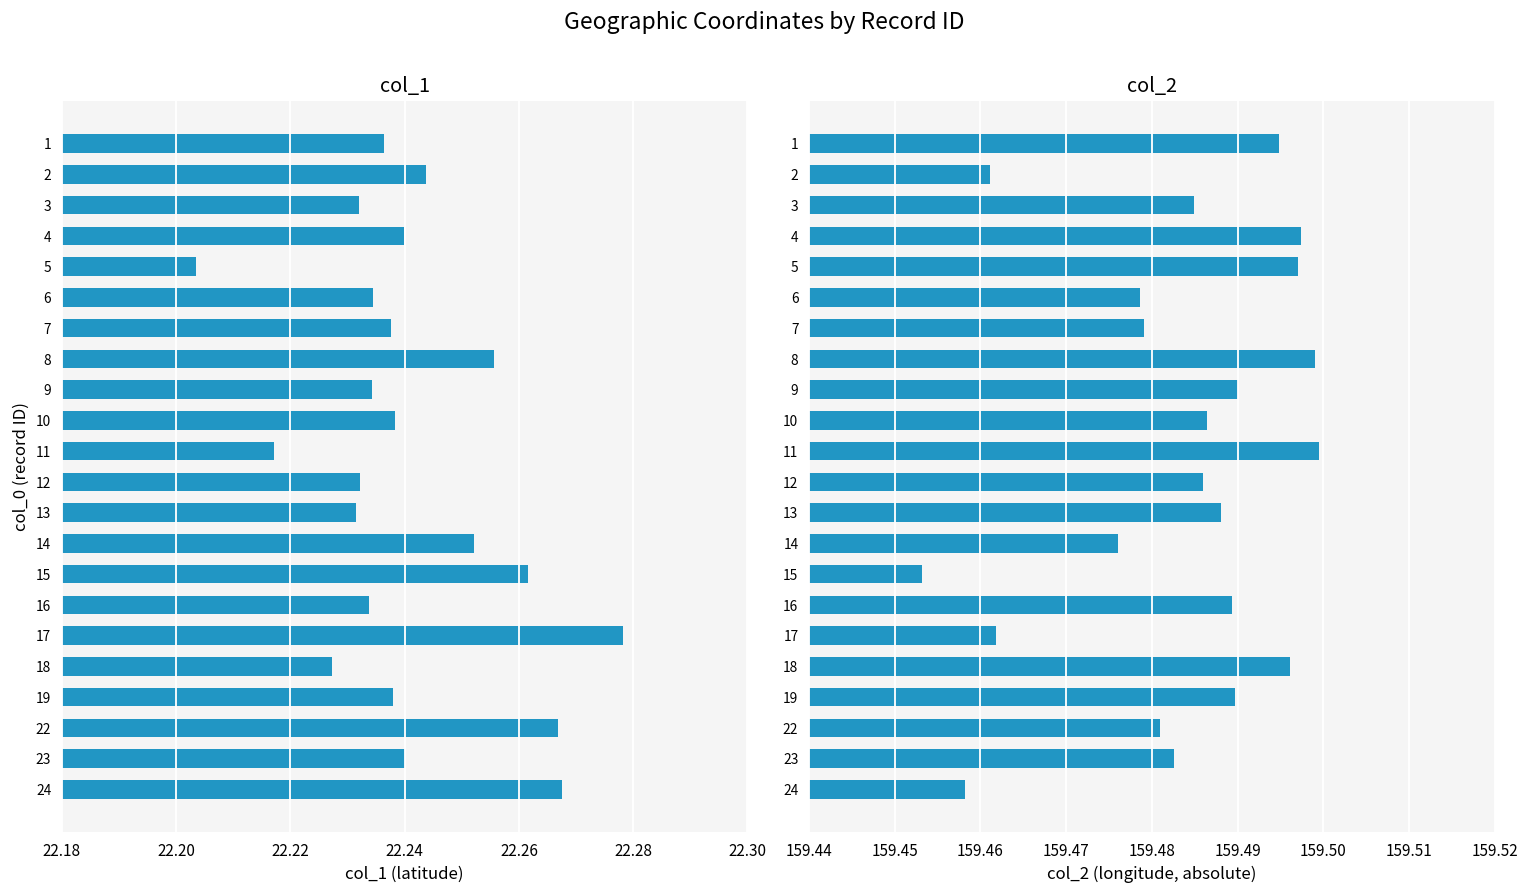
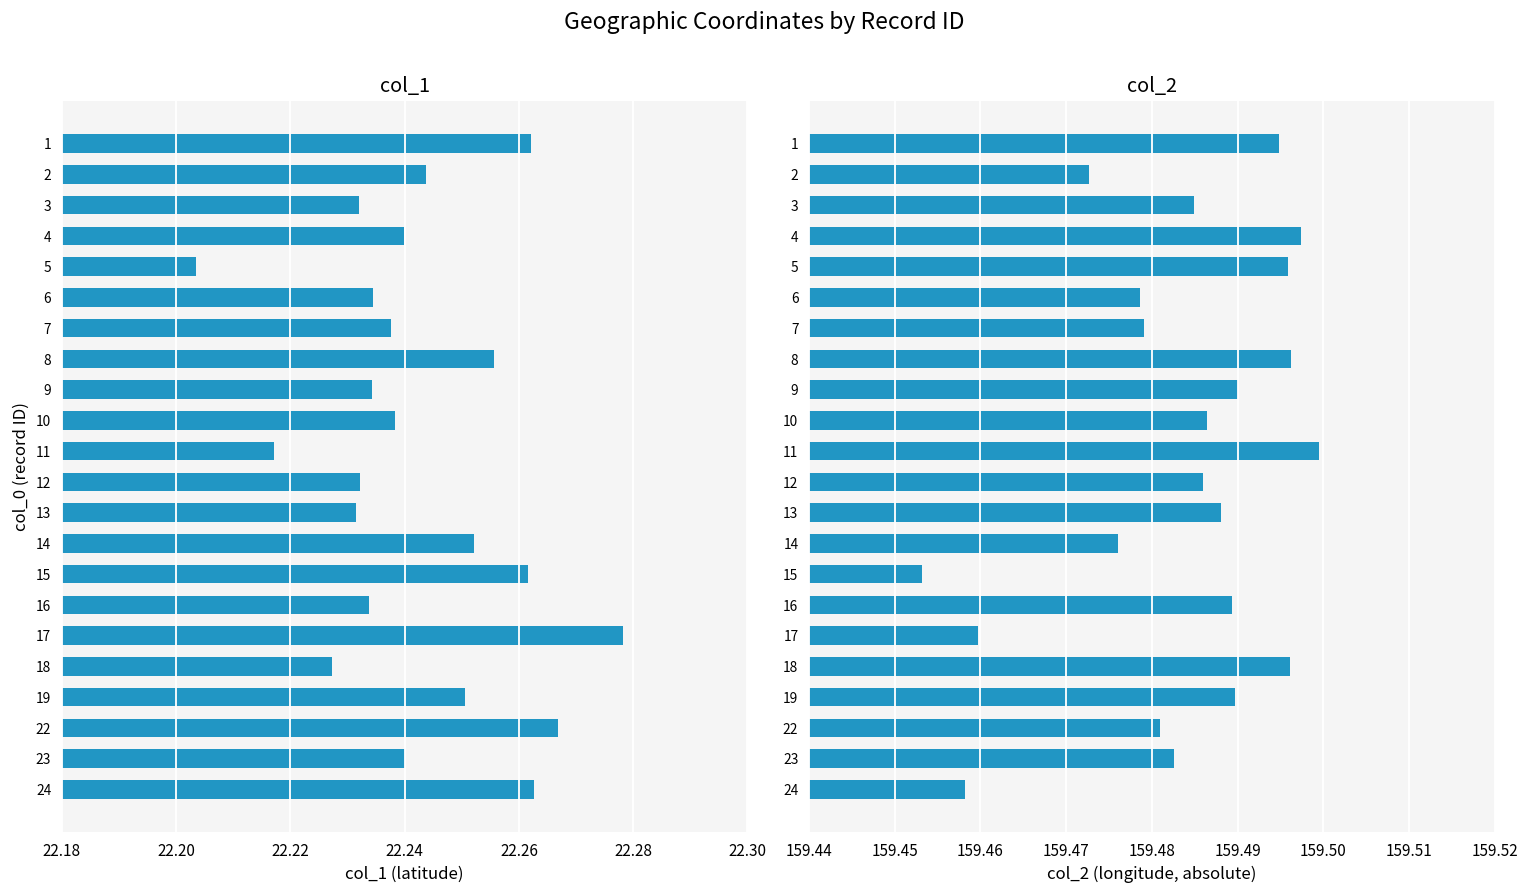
col_1, 1: 22.236 -> 22.262
col_1, 19: 22.238 -> 22.251
col_1, 24: 22.267 -> 22.263
col_2, 2: 159.461 -> 159.473
col_2, 5: 159.497 -> 159.496
col_2, 8: 159.499 -> 159.496
col_2, 17: 159.462 -> 159.460
